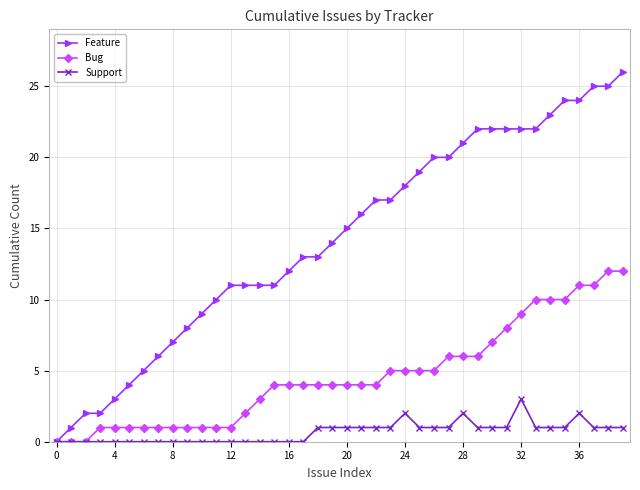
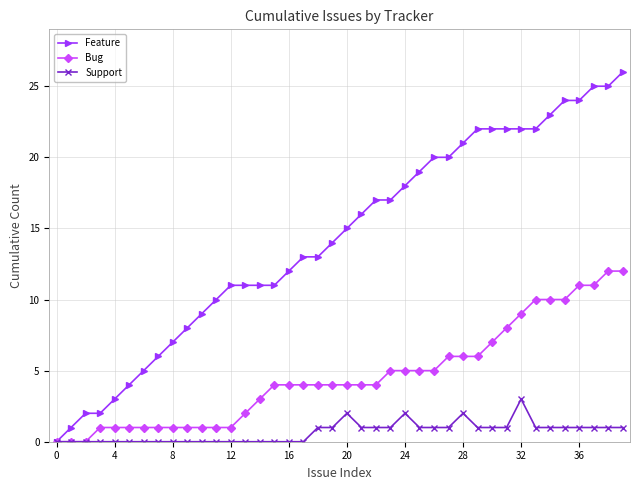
Support, 20: 1 -> 2
Support, 36: 2 -> 1
